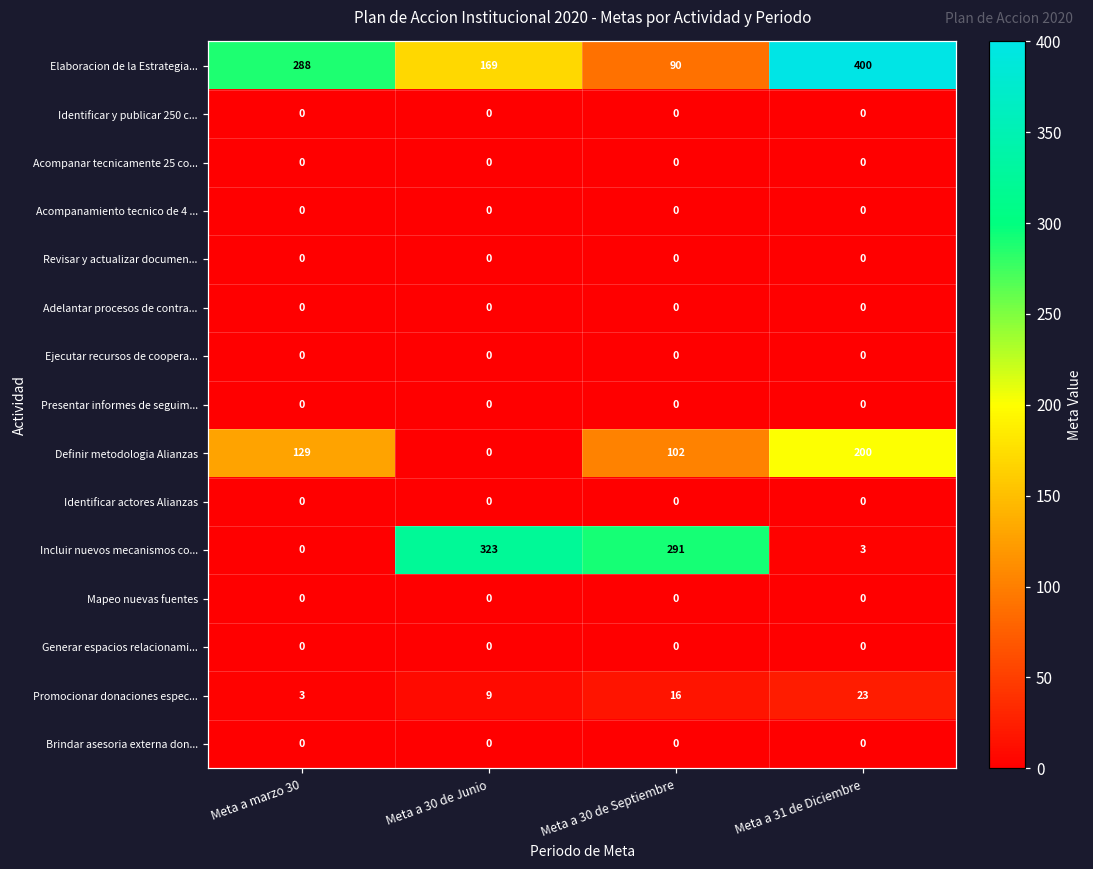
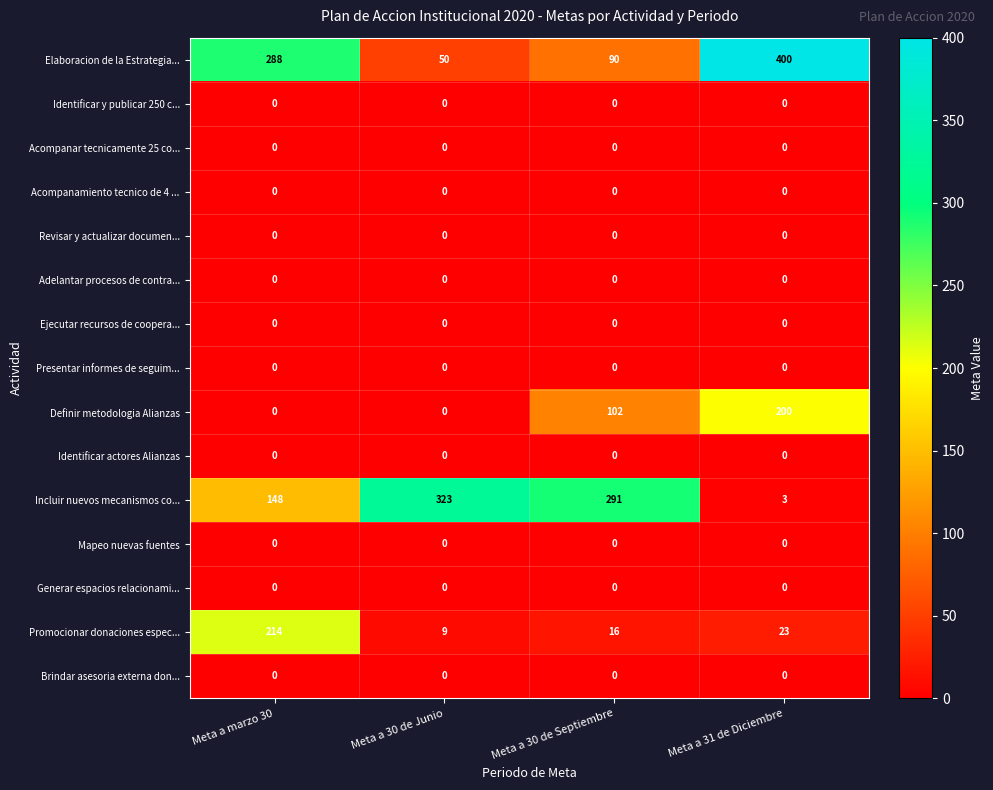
Elaboracion de la Estrategia..., Meta a 30 de Junio: 169 -> 50
Definir metodologia Alianzas, Meta a marzo 30: 129 -> 0
Incluir nuevos mecanismos co..., Meta a marzo 30: 0 -> 148
Promocionar donaciones espec..., Meta a marzo 30: 3 -> 214
